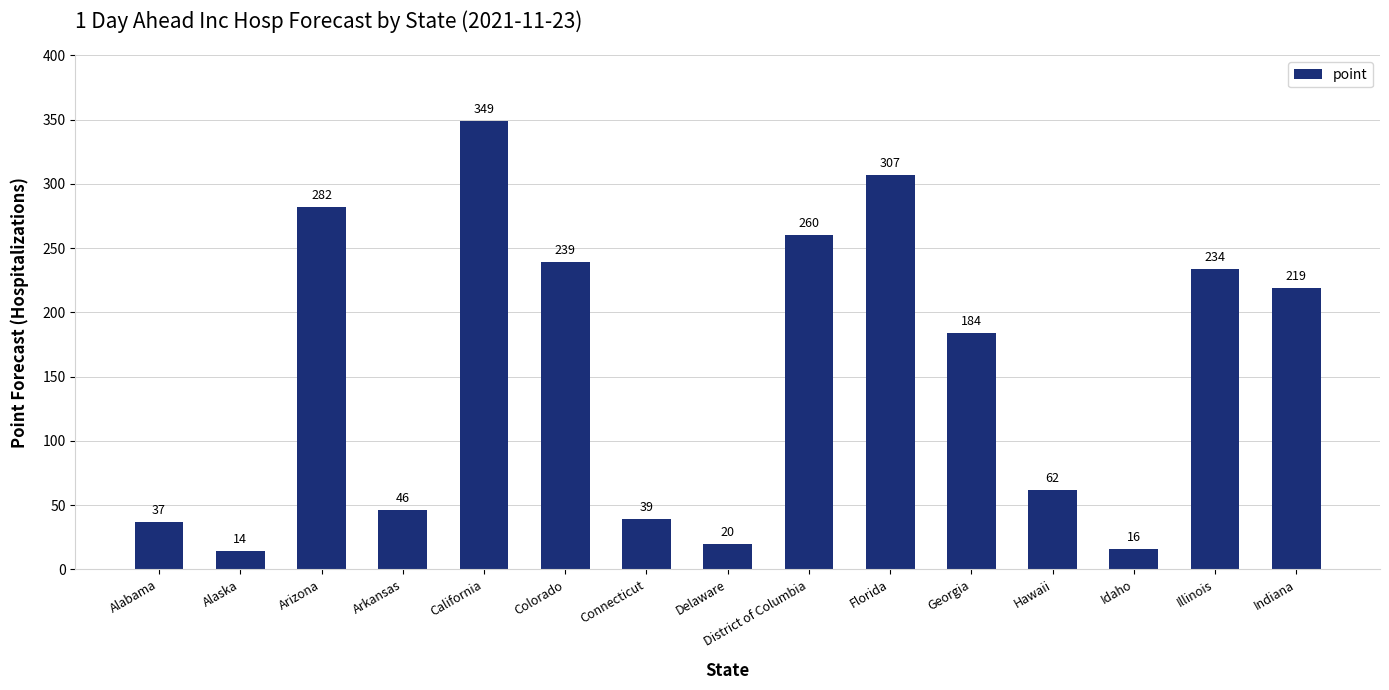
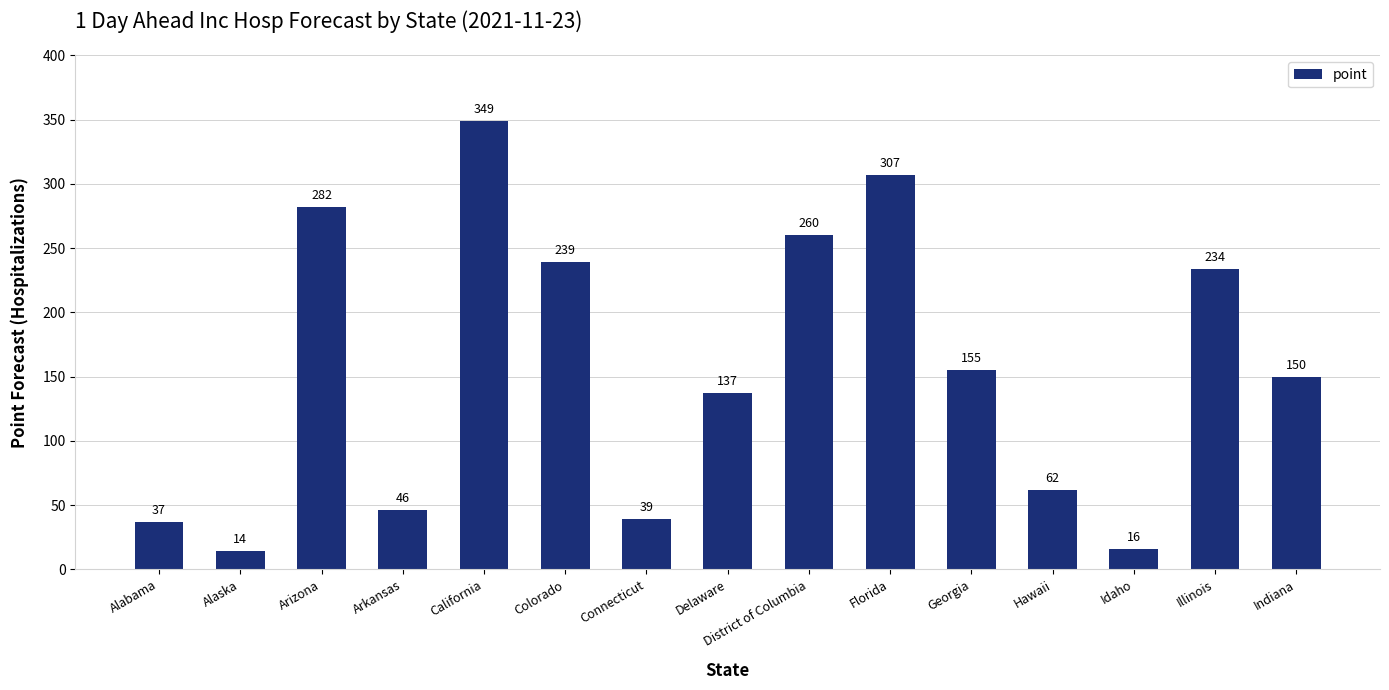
Delaware: 20 -> 137
Georgia: 184 -> 155
Indiana: 219 -> 150
